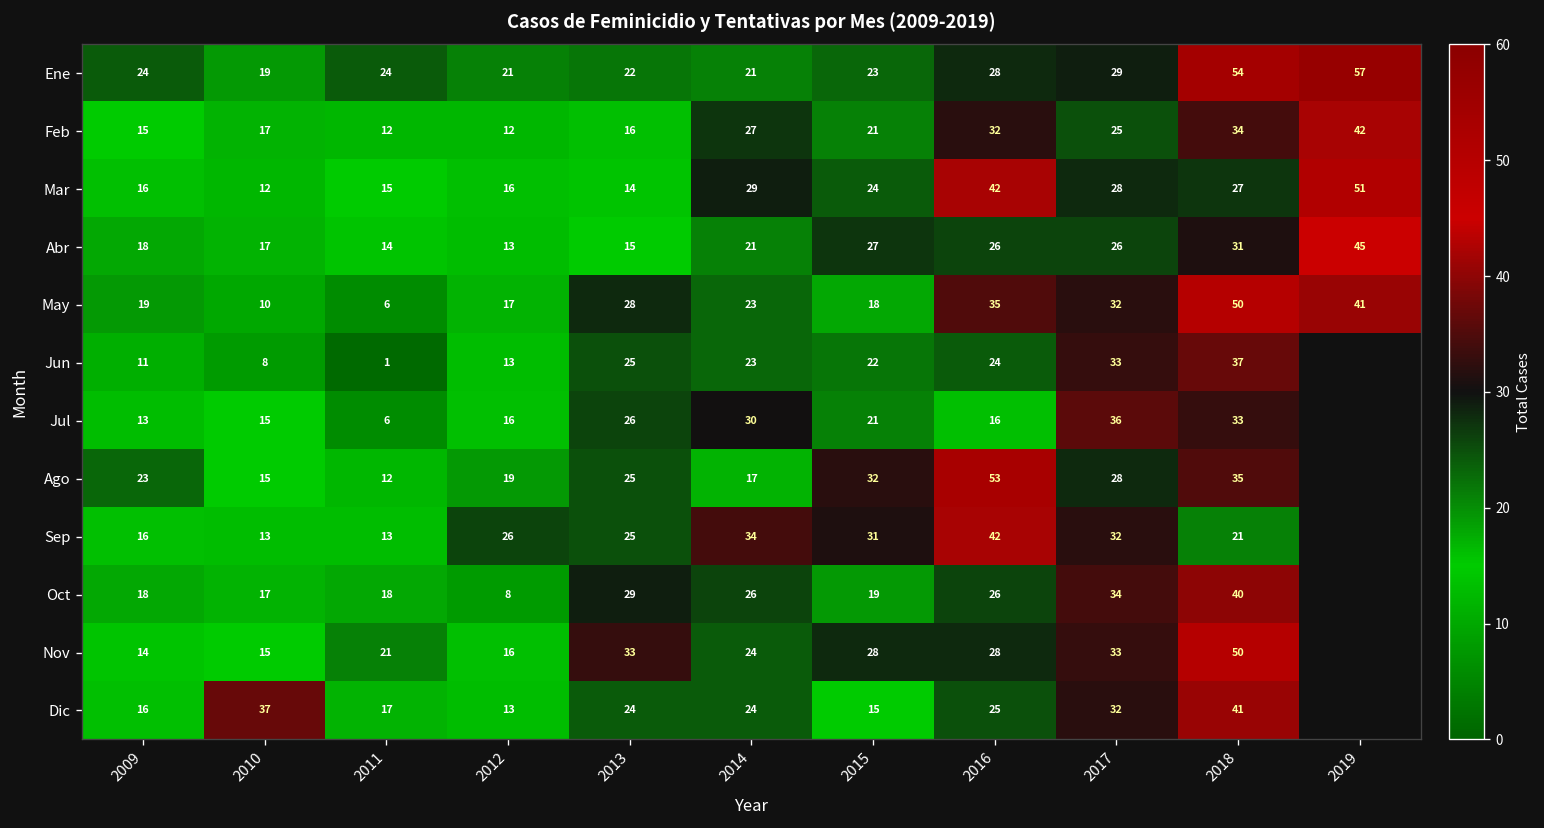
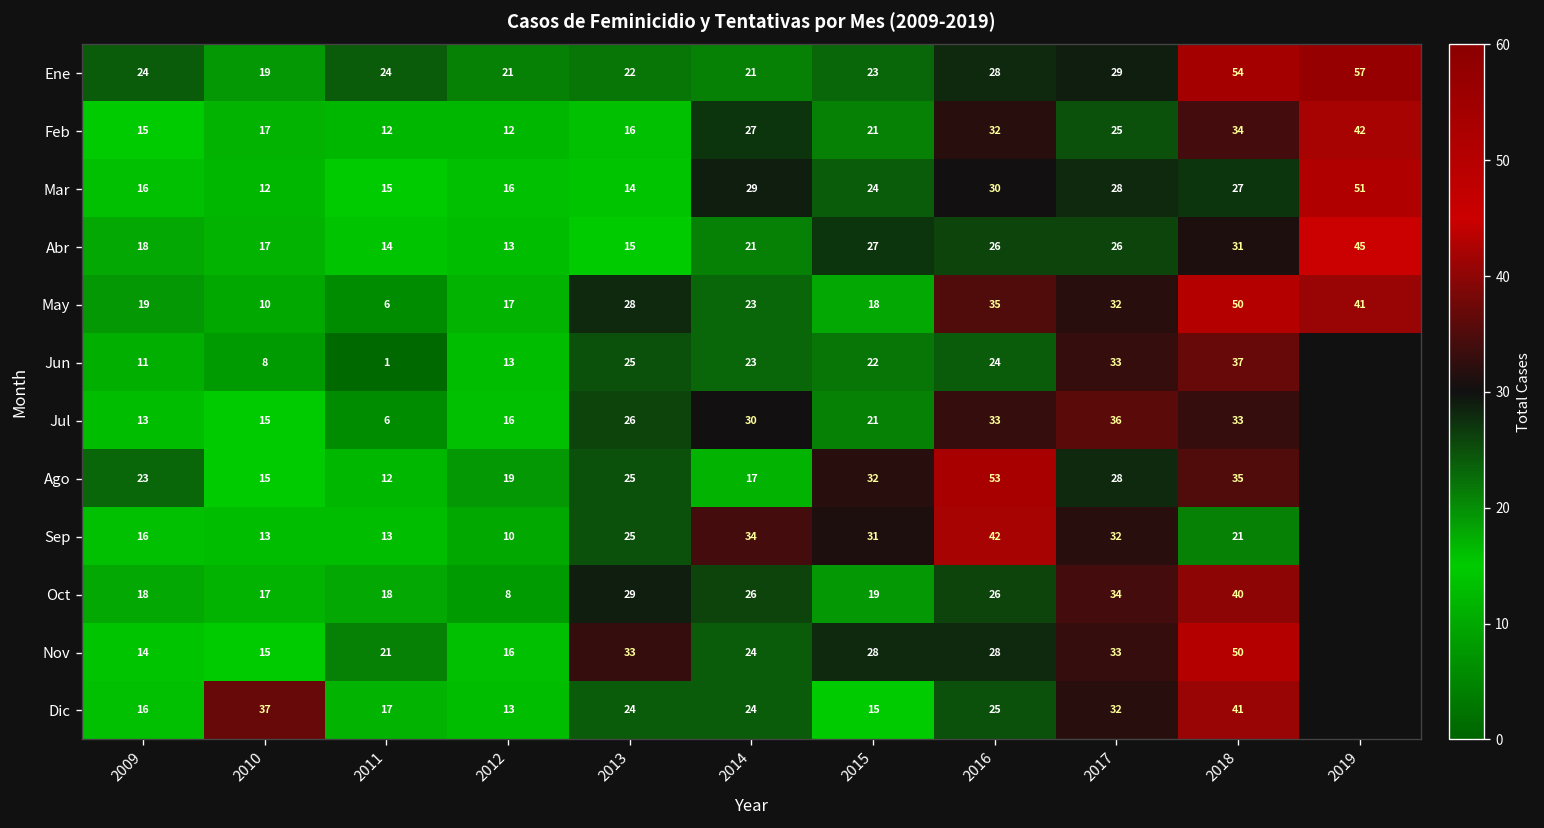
Mar, 2016: 42 -> 30
Jul, 2016: 16 -> 33
Sep, 2012: 26 -> 10
